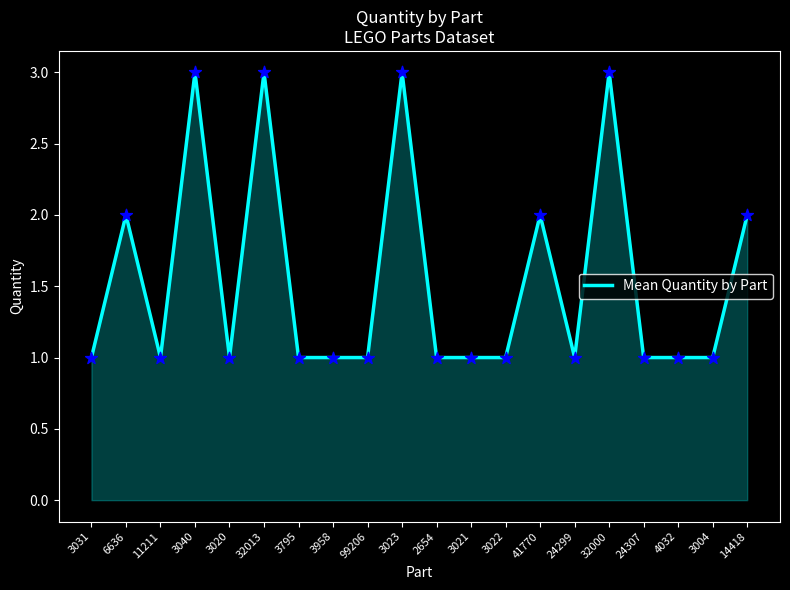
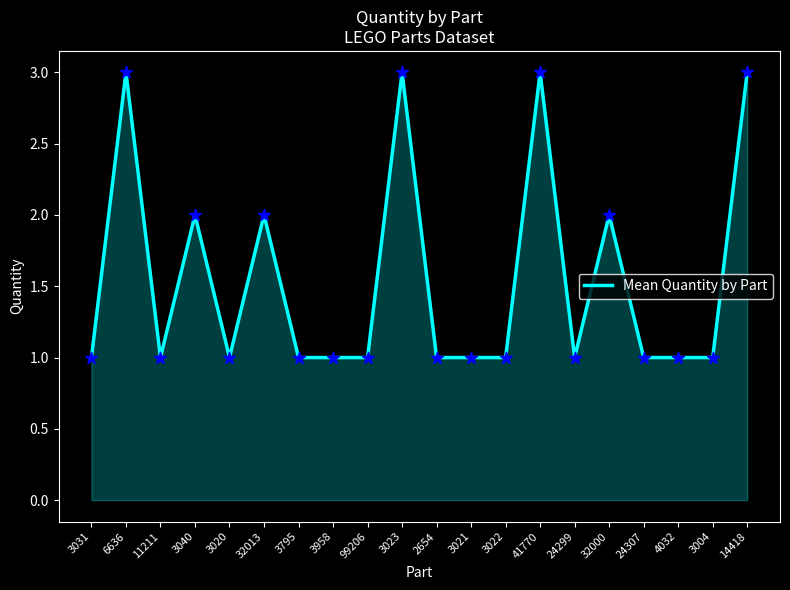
6636: 2 -> 3
3040: 3 -> 2
32013: 3 -> 2
41770: 2 -> 3
32000: 3 -> 2
14418: 2 -> 3
